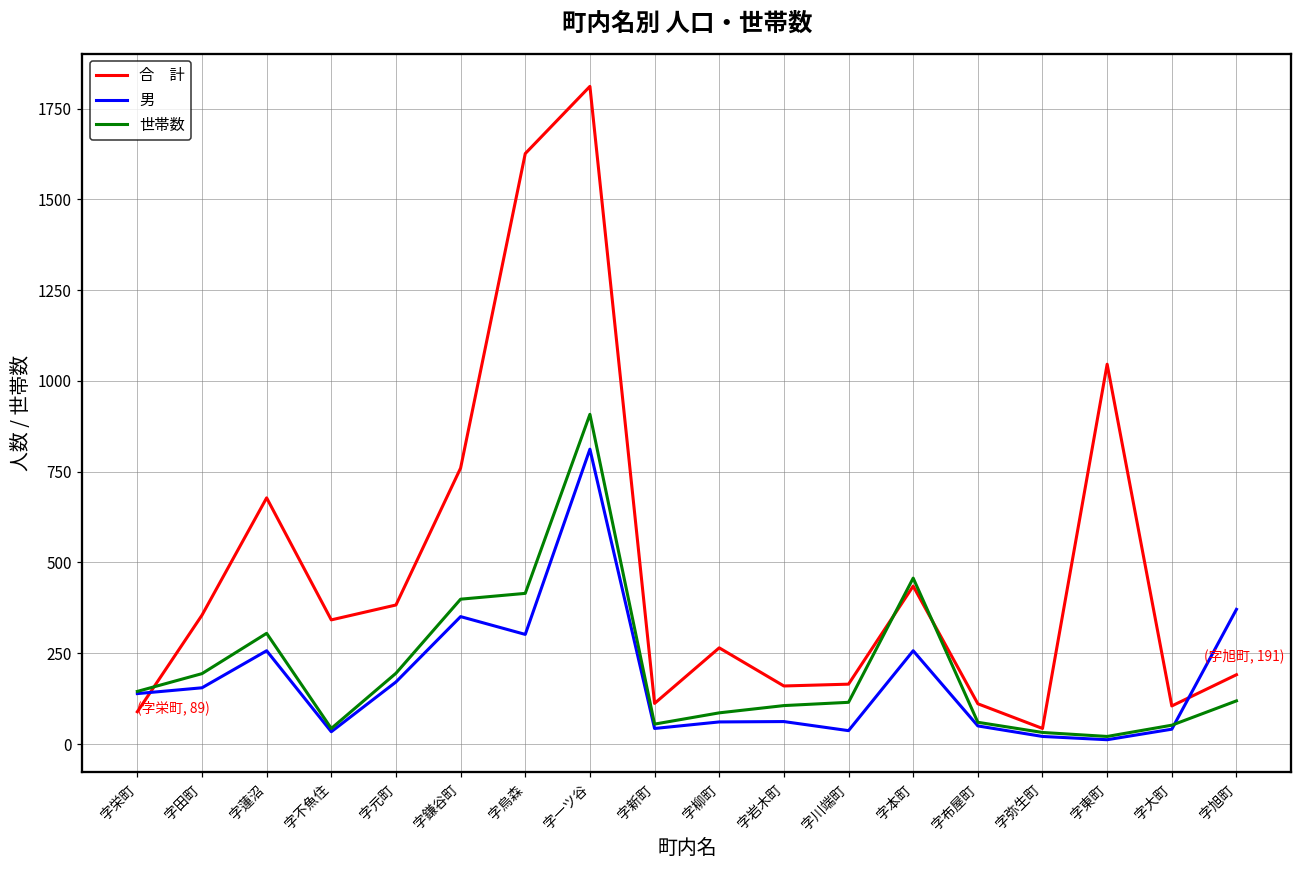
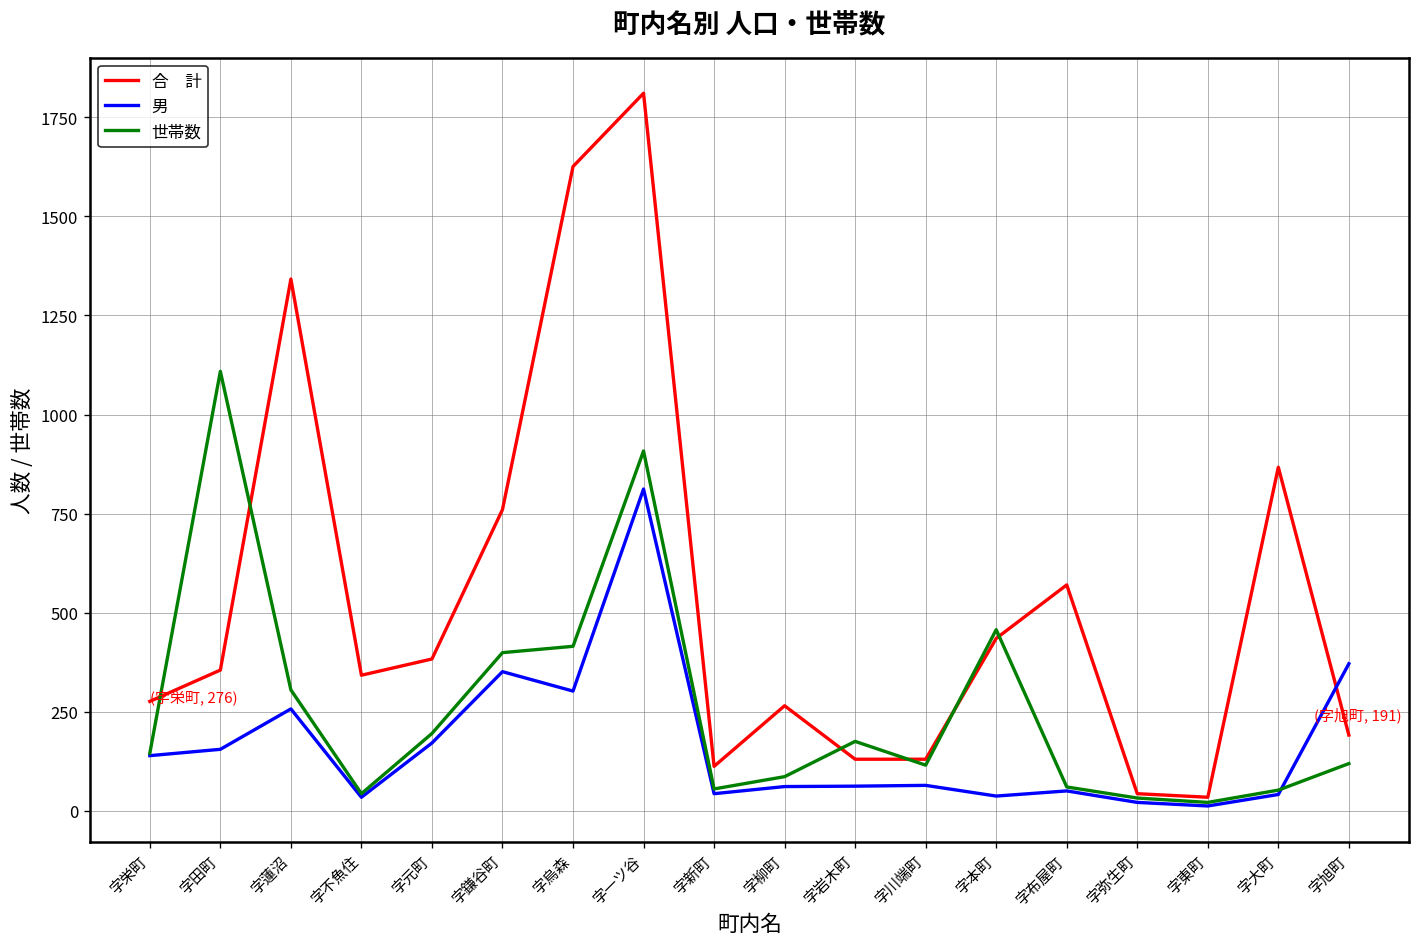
合 計, 字栄町: 89 -> 276
世帯数, 字田町: 190 -> 1110
合 計, 字蓮沼: 680 -> 1340
合 計, 字岩木町: 160 -> 130
世帯数, 字岩木町: 110 -> 180
合 計, 字川端町: 170 -> 130
男, 字川端町: 40 -> 60
男, 字本町: 260 -> 40
合 計, 字布屋町: 110 -> 570
合 計, 字東町: 1050 -> 30
合 計, 字大町: 110 -> 870
